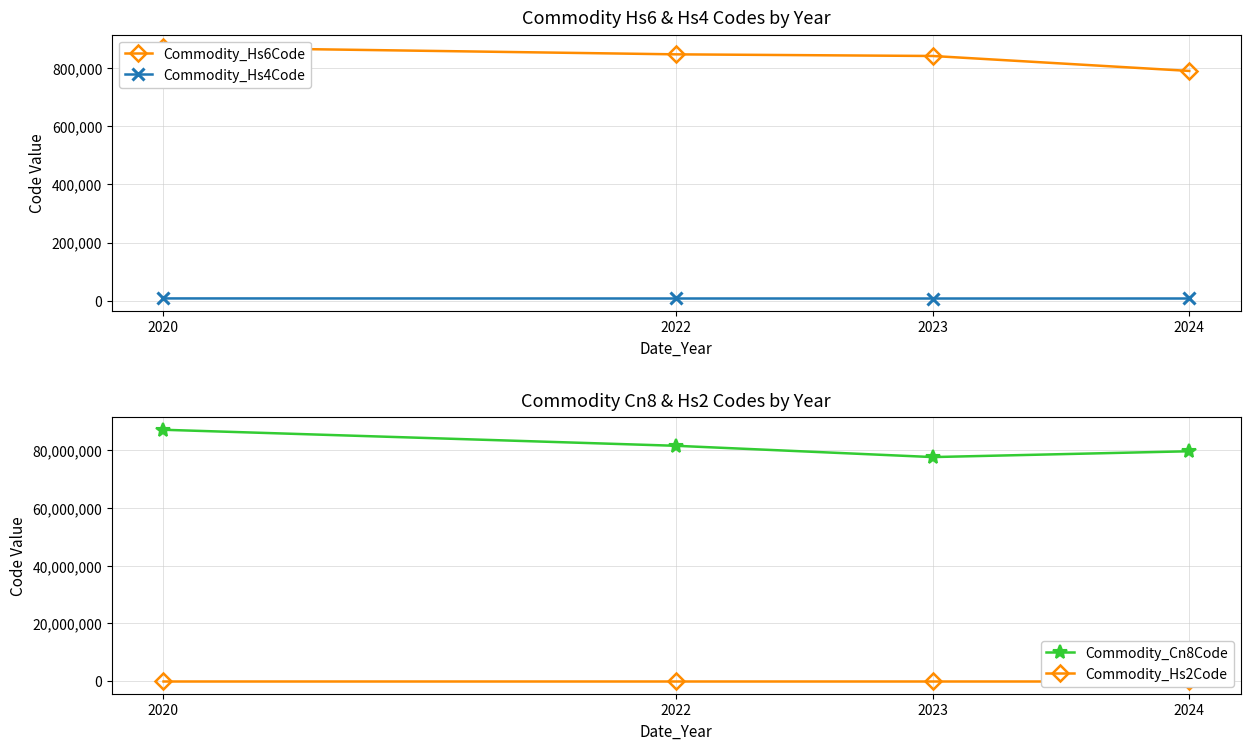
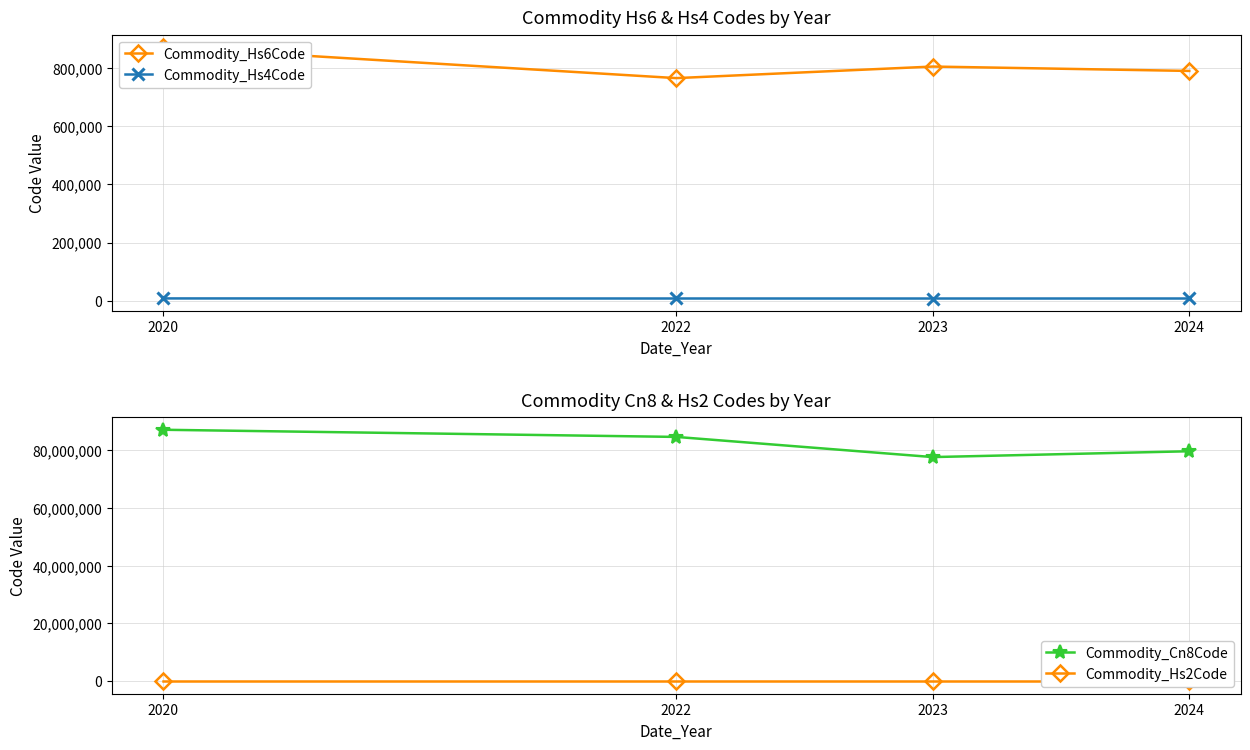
Commodity Hs6 & Hs4 Codes by Year, Commodity_Hs6Code, 2022: 850,000 -> 770,000
Commodity Hs6 & Hs4 Codes by Year, Commodity_Hs6Code, 2023: 840,000 -> 800,000
Commodity Cn8 & Hs2 Codes by Year, Commodity_Cn8Code, 2022: 82,000,000 -> 85,000,000
